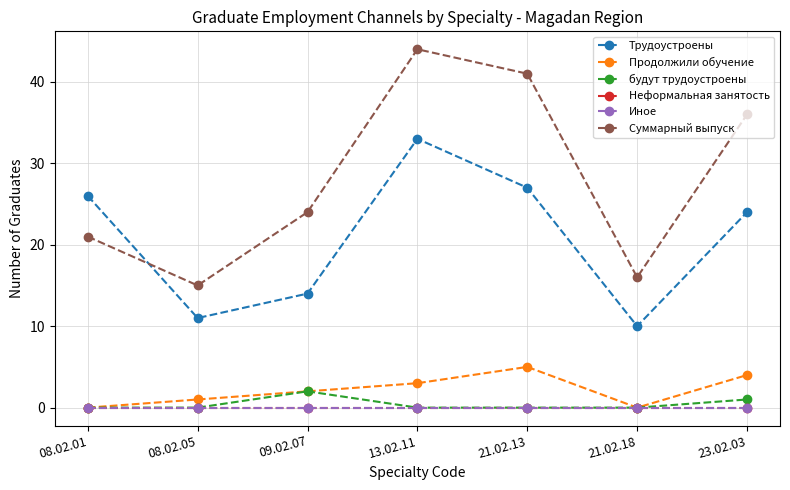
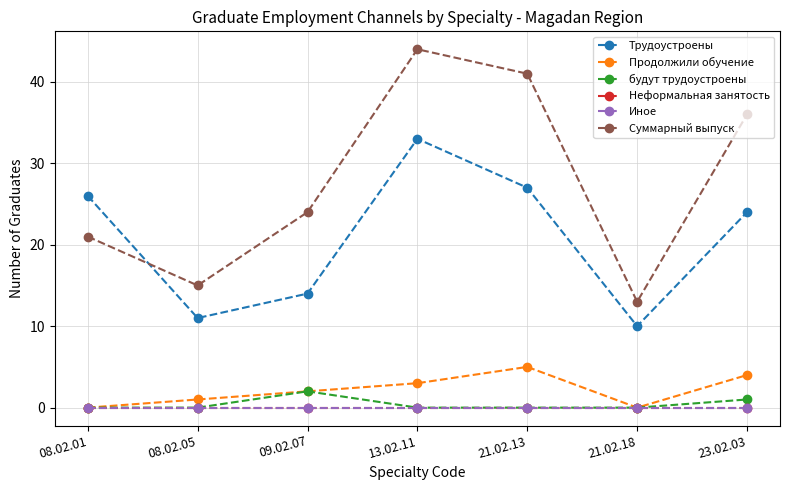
Суммарный выпуск, 21.02.18: 16 -> 13
